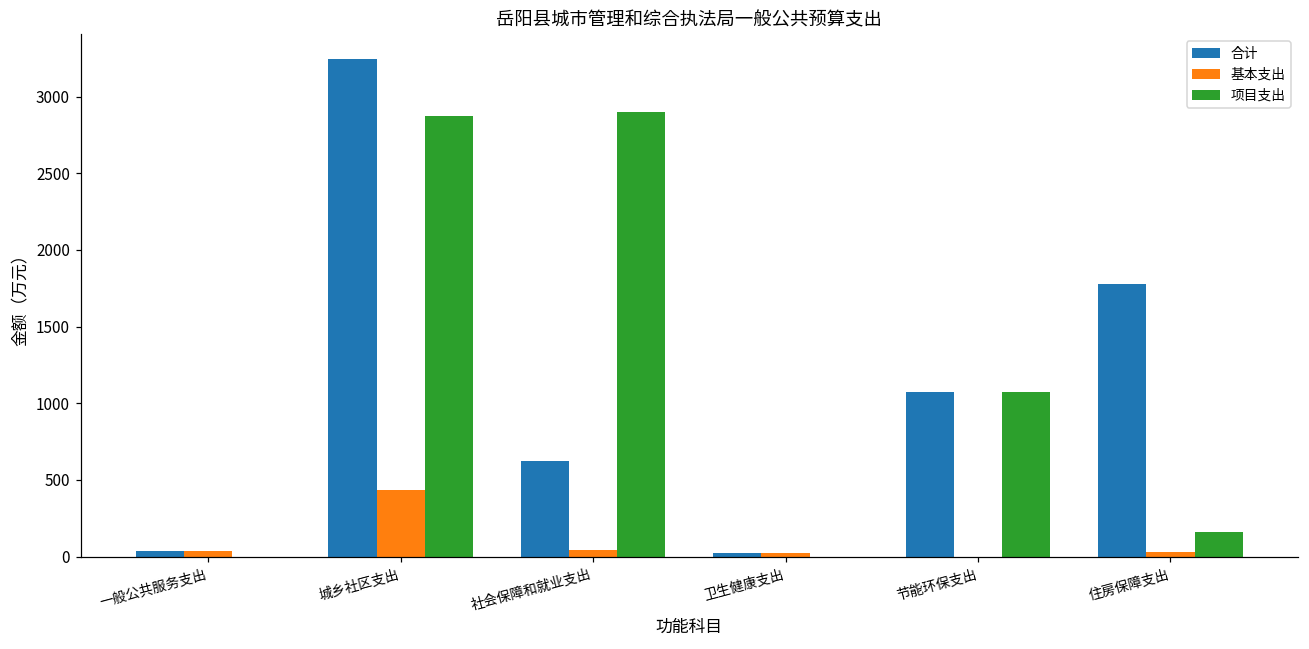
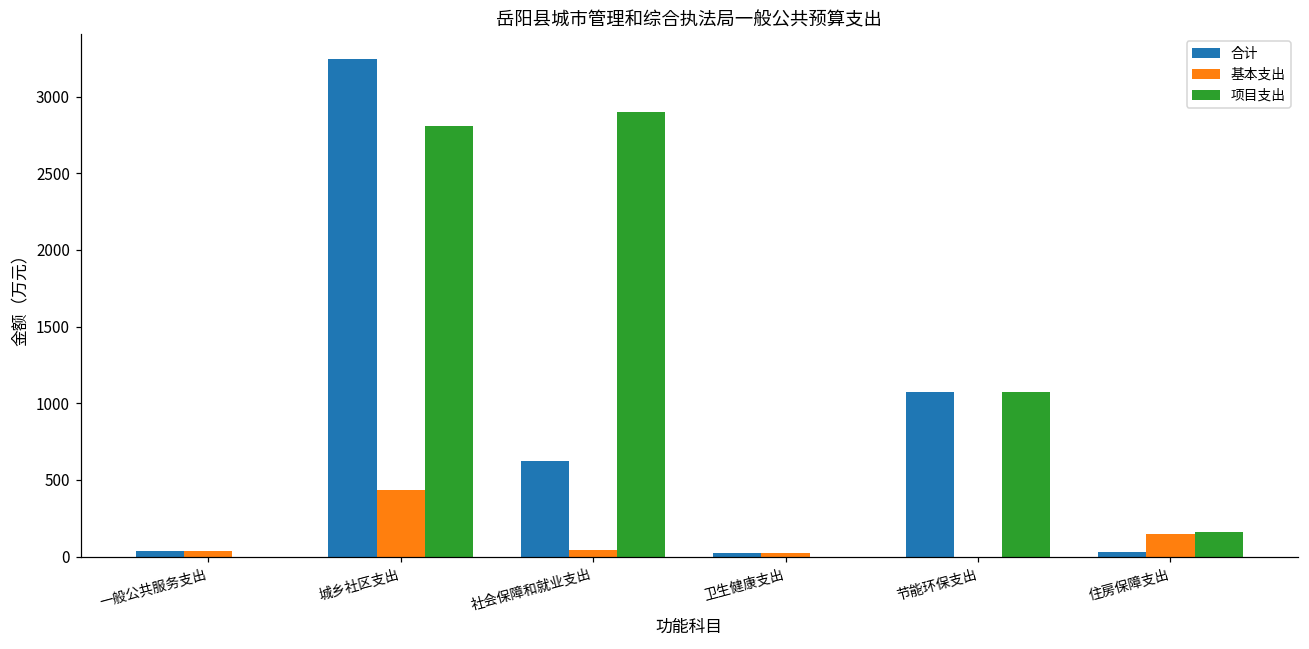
项目支出, 城乡社区支出: 2870 -> 2810
合计, 住房保障支出: 1780 -> 30
基本支出, 住房保障支出: 30 -> 150
